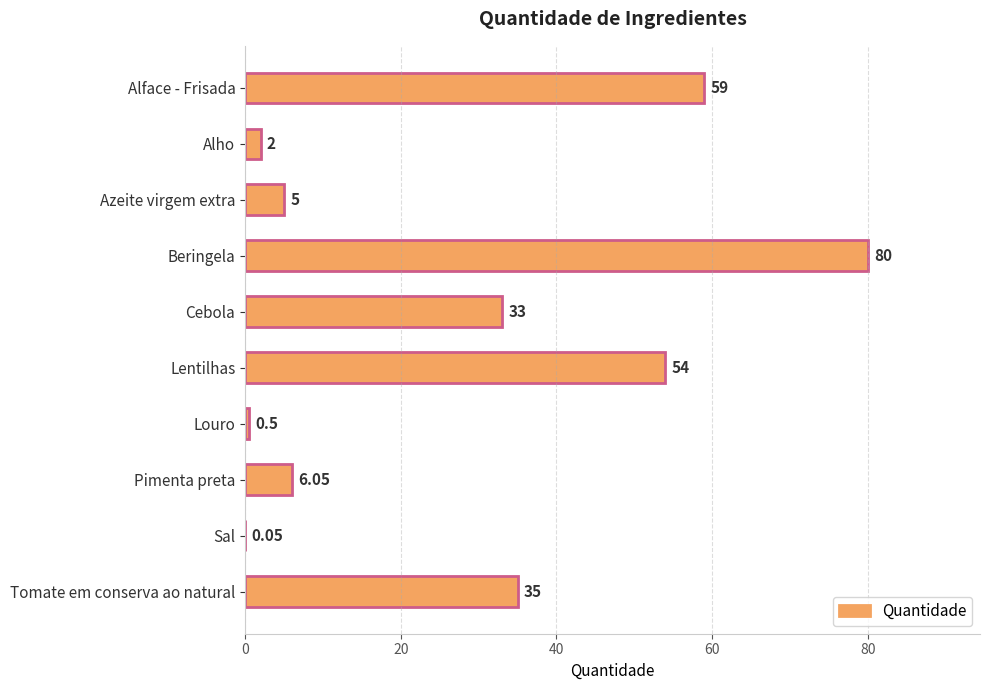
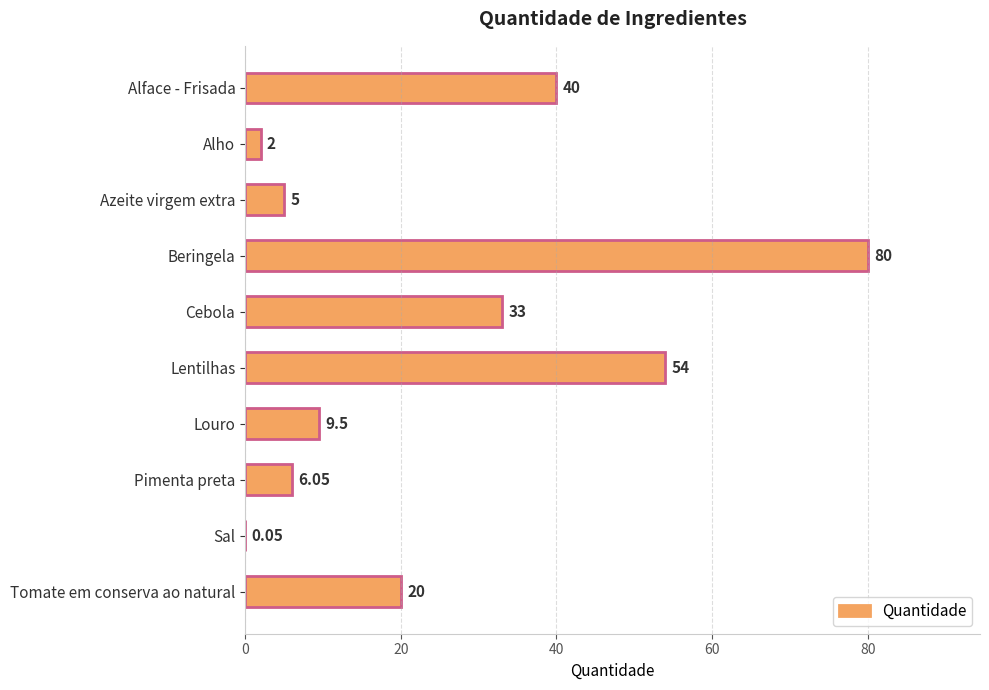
Alface - Frisada: 59 -> 40
Louro: 0.5 -> 9.5
Tomate em conserva ao natural: 35 -> 20
